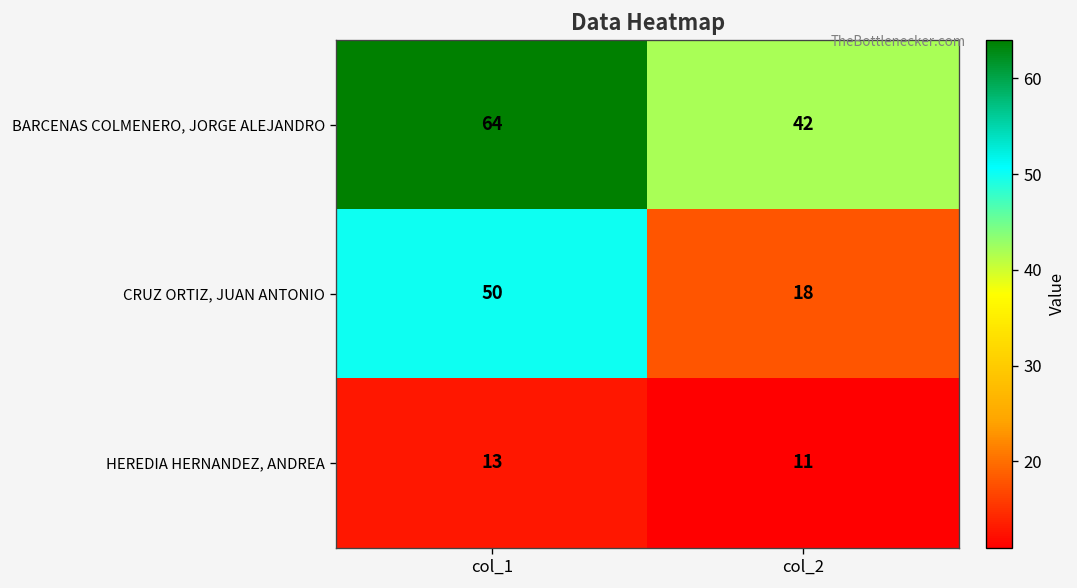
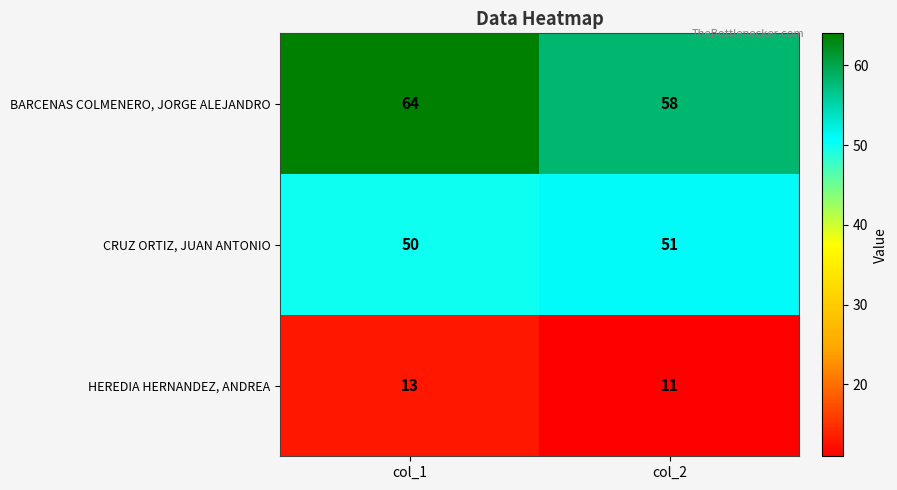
BARCENAS COLMENERO, JORGE ALEJANDRO, col_2: 42 -> 58
CRUZ ORTIZ, JUAN ANTONIO, col_2: 18 -> 51
